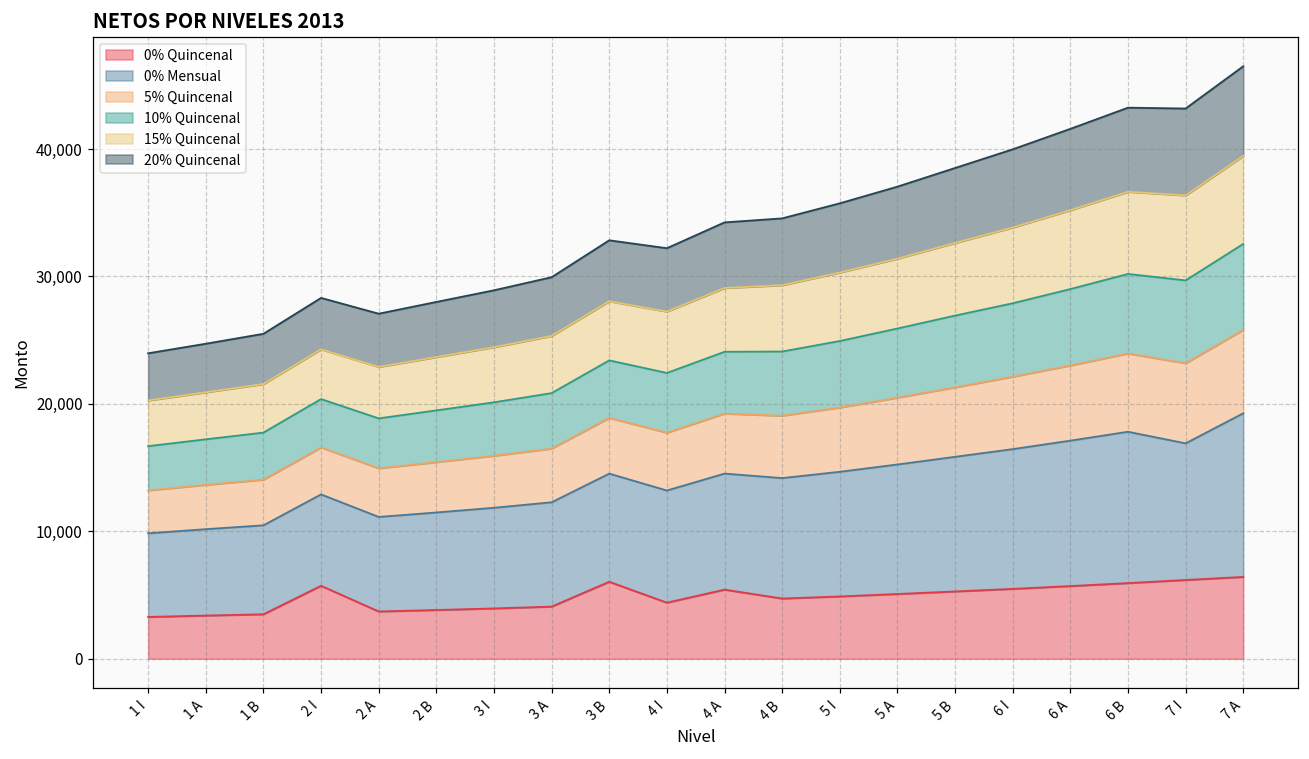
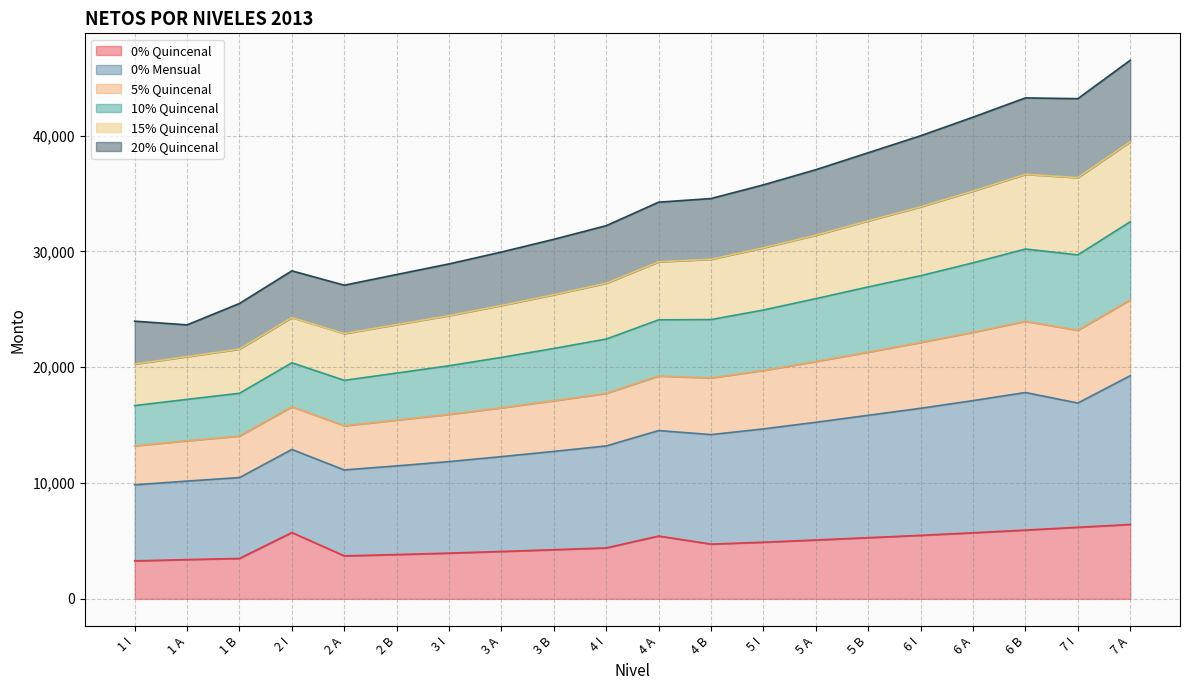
20% Quincenal, 1 A: 3,800 -> 2,700
0% Quincenal, 3 B: 6,000 -> 4,200
